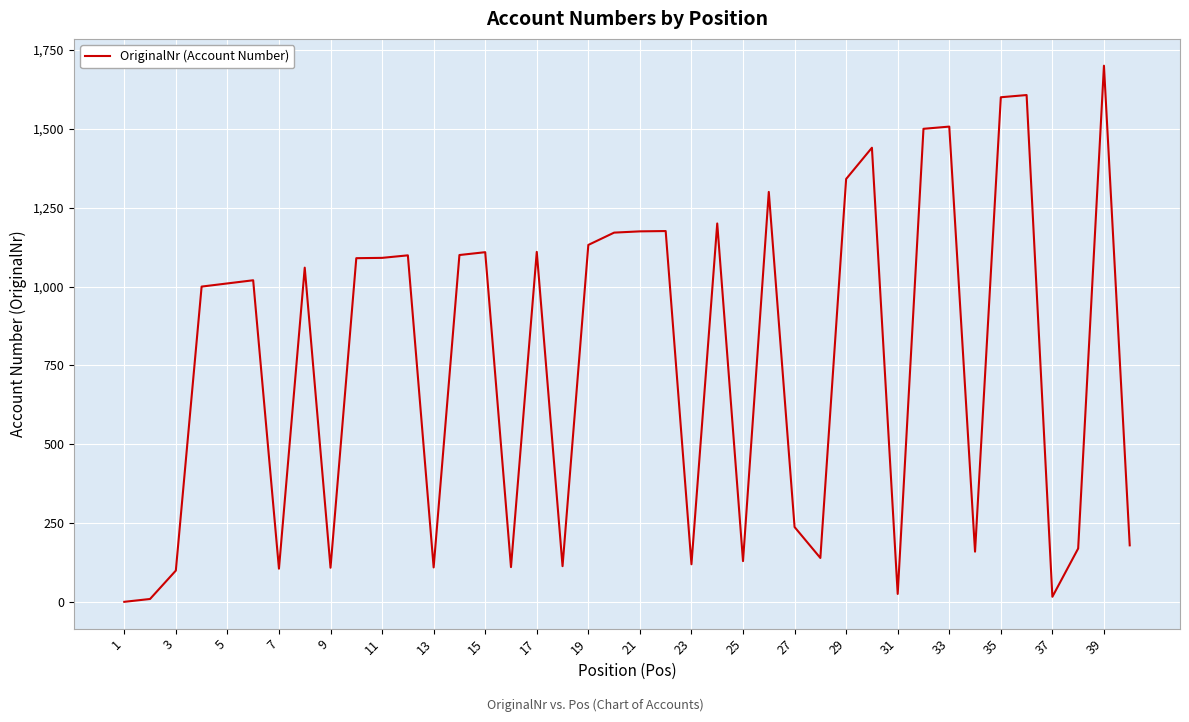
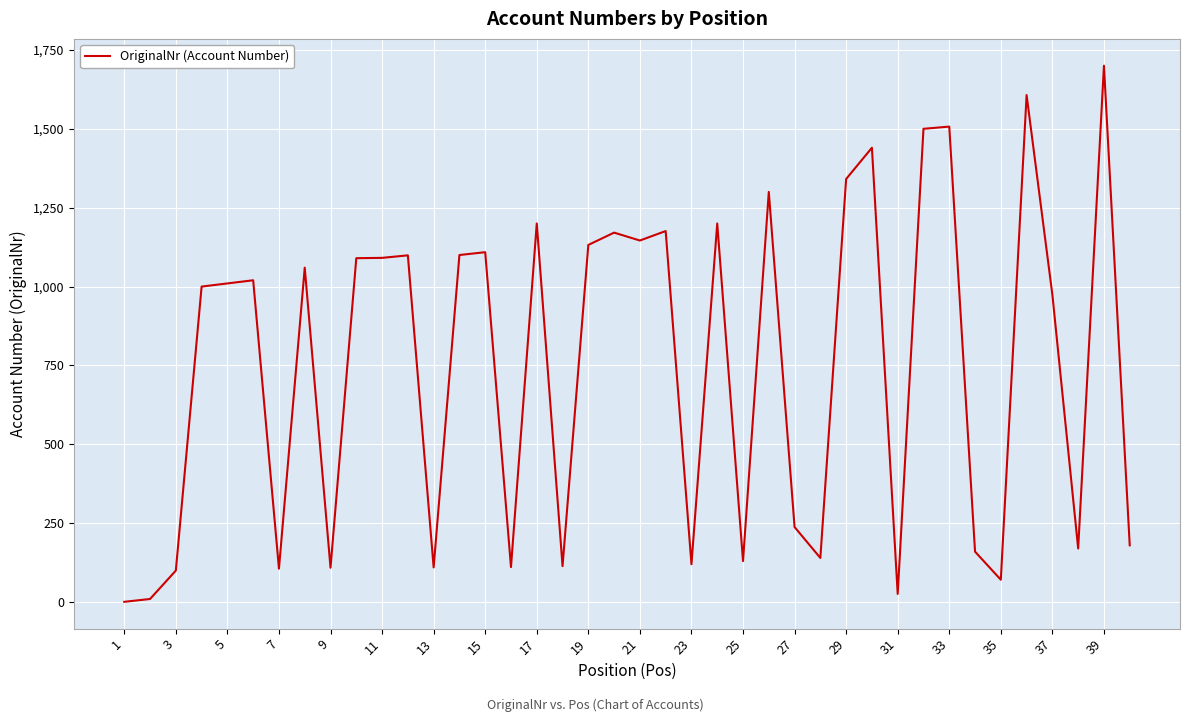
17: 1,110 -> 1,200
21: 1,180 -> 1,150
35: 1,600 -> 70
37: 20 -> 970
